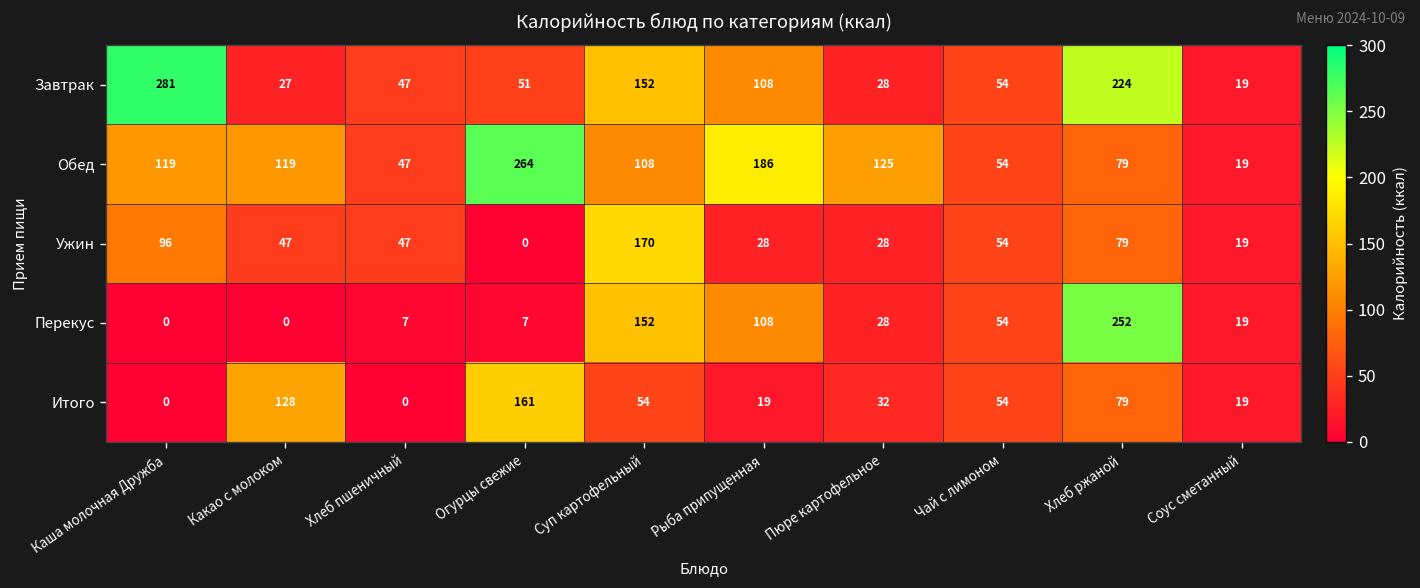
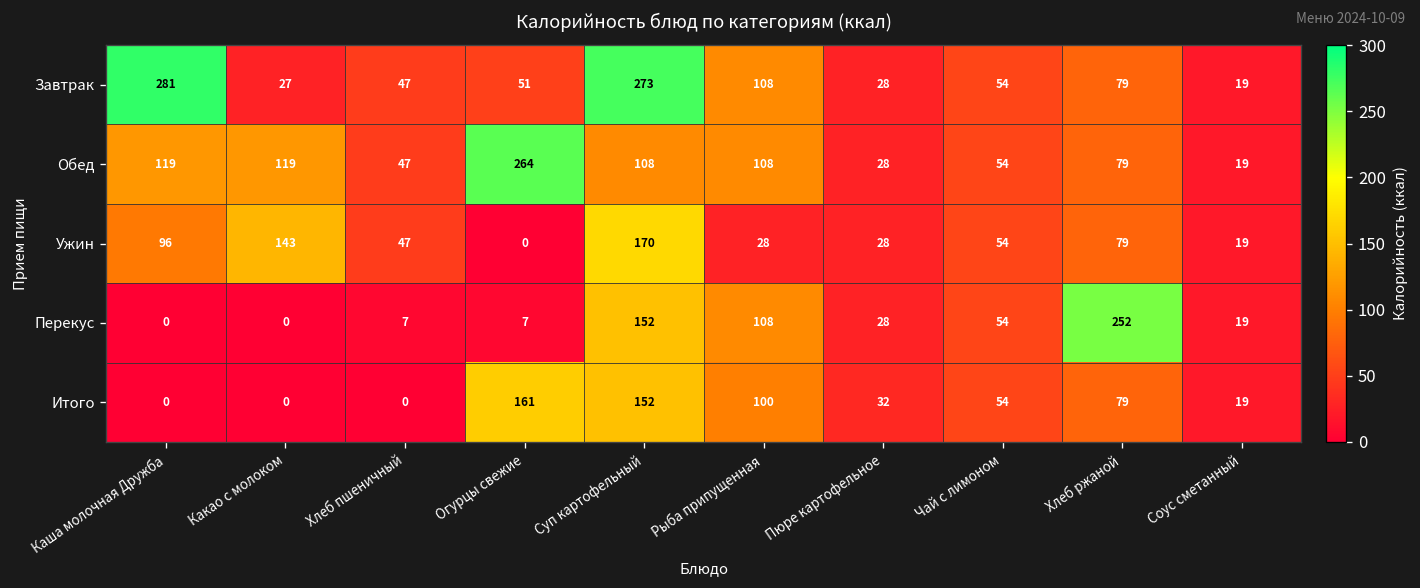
Завтрак, Суп картофельный: 152 -> 273
Завтрак, Хлеб ржаной: 224 -> 79
Обед, Рыба припущенная: 186 -> 108
Обед, Пюре картофельное: 125 -> 28
Ужин, Какао с молоком: 47 -> 143
Итого, Какао с молоком: 128 -> 0
Итого, Суп картофельный: 54 -> 152
Итого, Рыба припущенная: 19 -> 100
